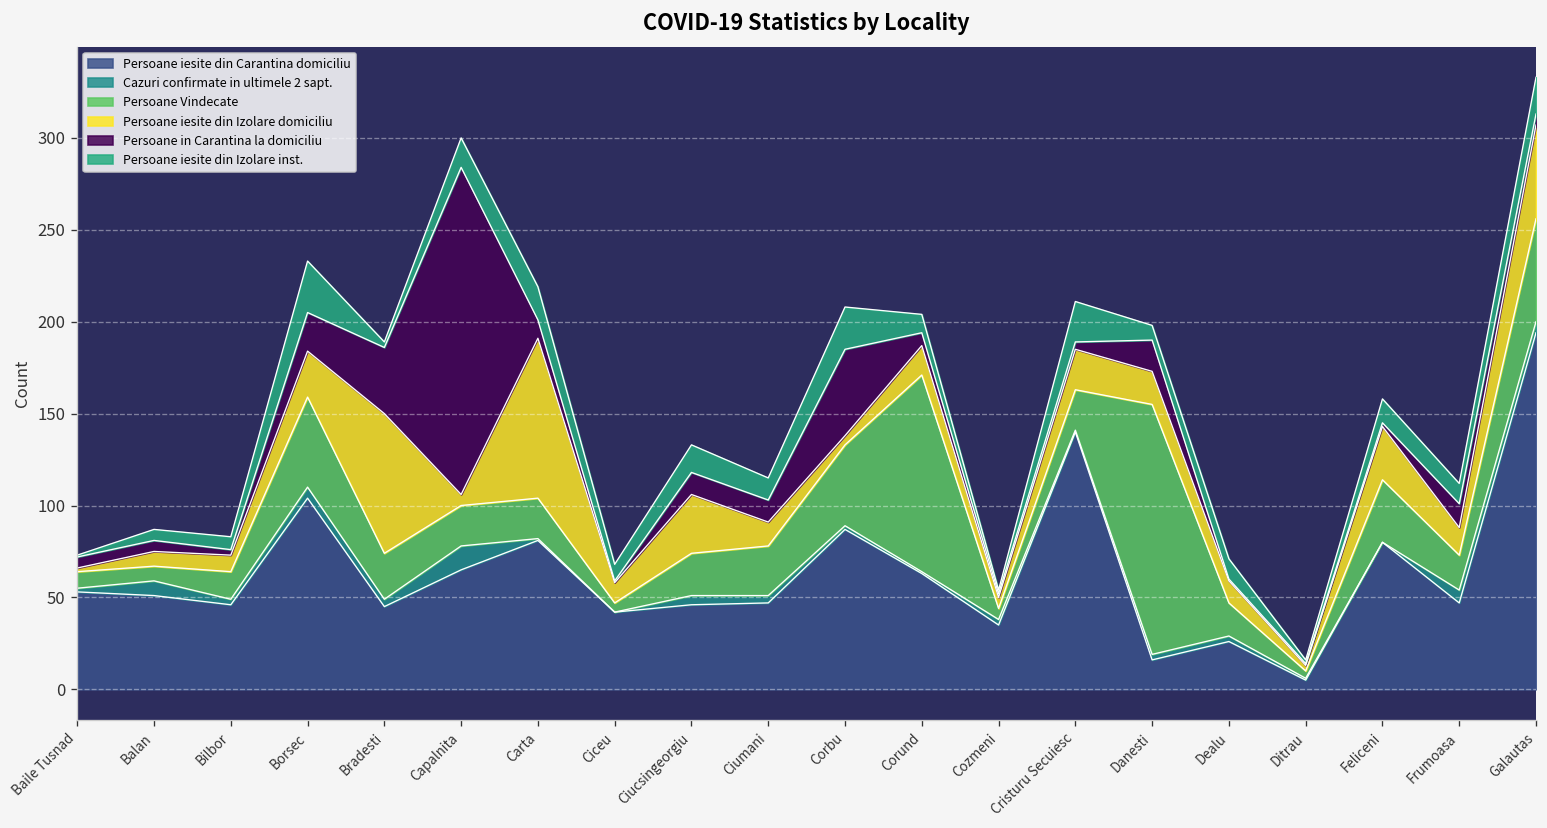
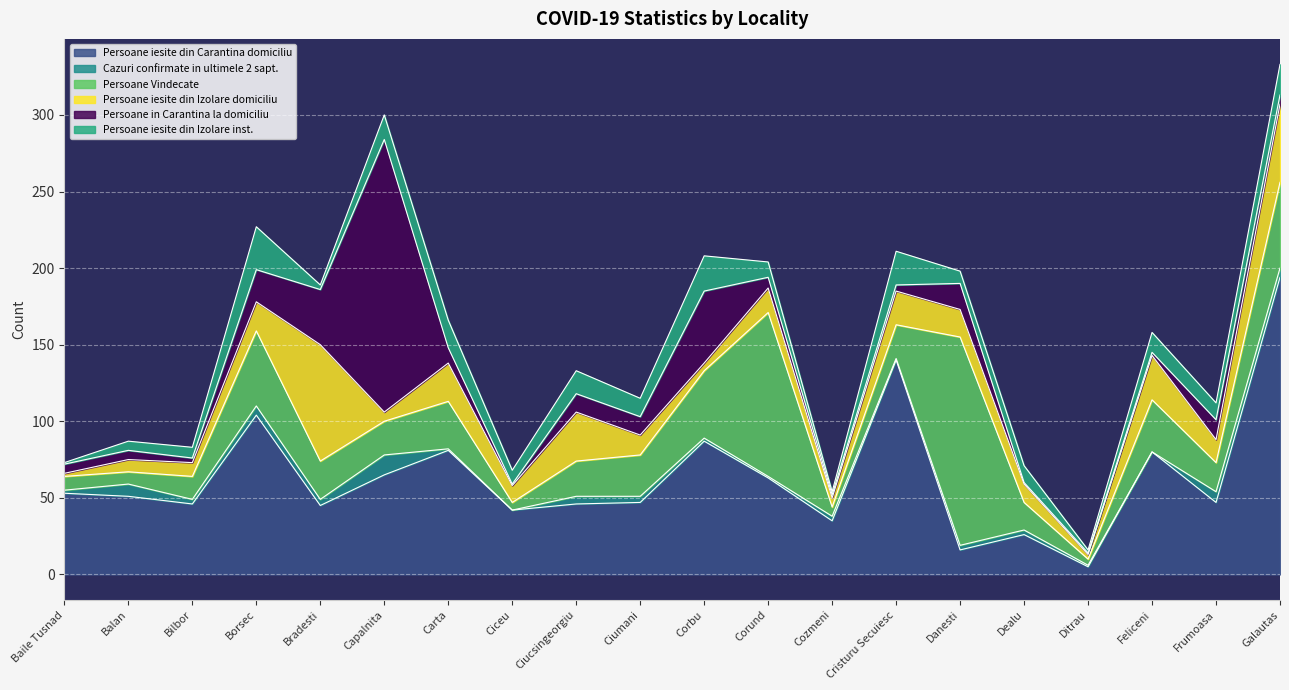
Persoane iesite din Izolare domiciliu, Borsec: 25 -> 19
Persoane Vindecate, Carta: 22 -> 31
Persoane iesite din Izolare domiciliu, Carta: 87 -> 25
